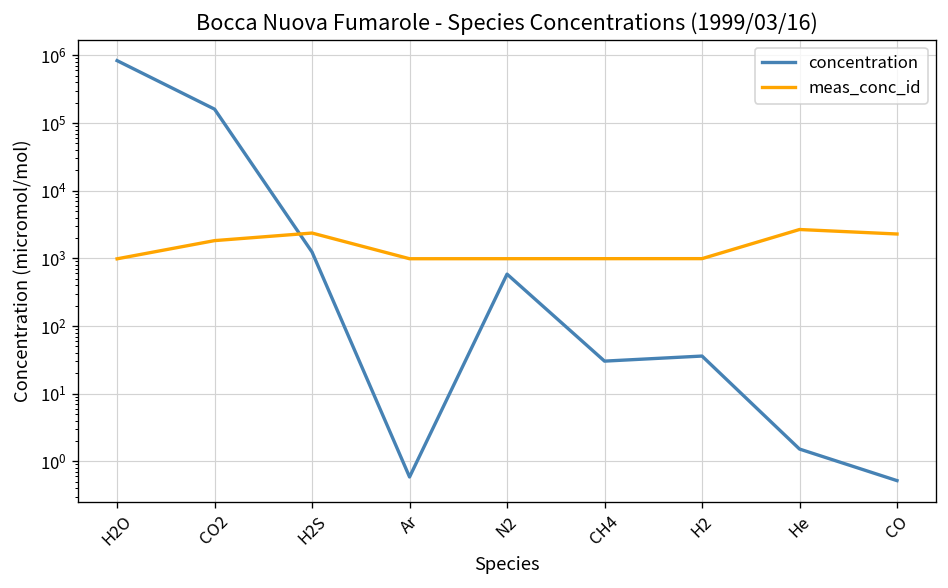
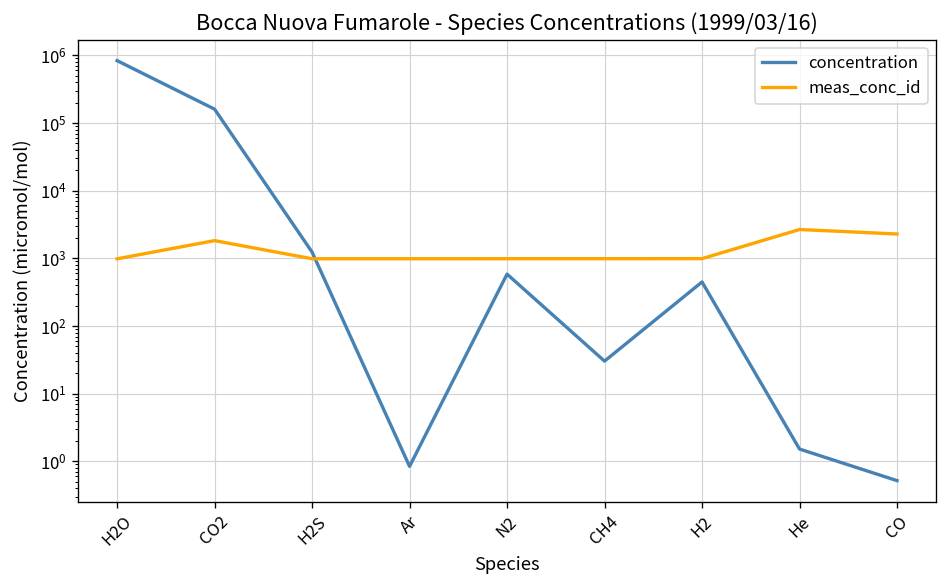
meas_conc_id, H2S: 2400 -> 1000
concentration, Ar: 0.6 -> 0.8
concentration, H2: 40 -> 400
